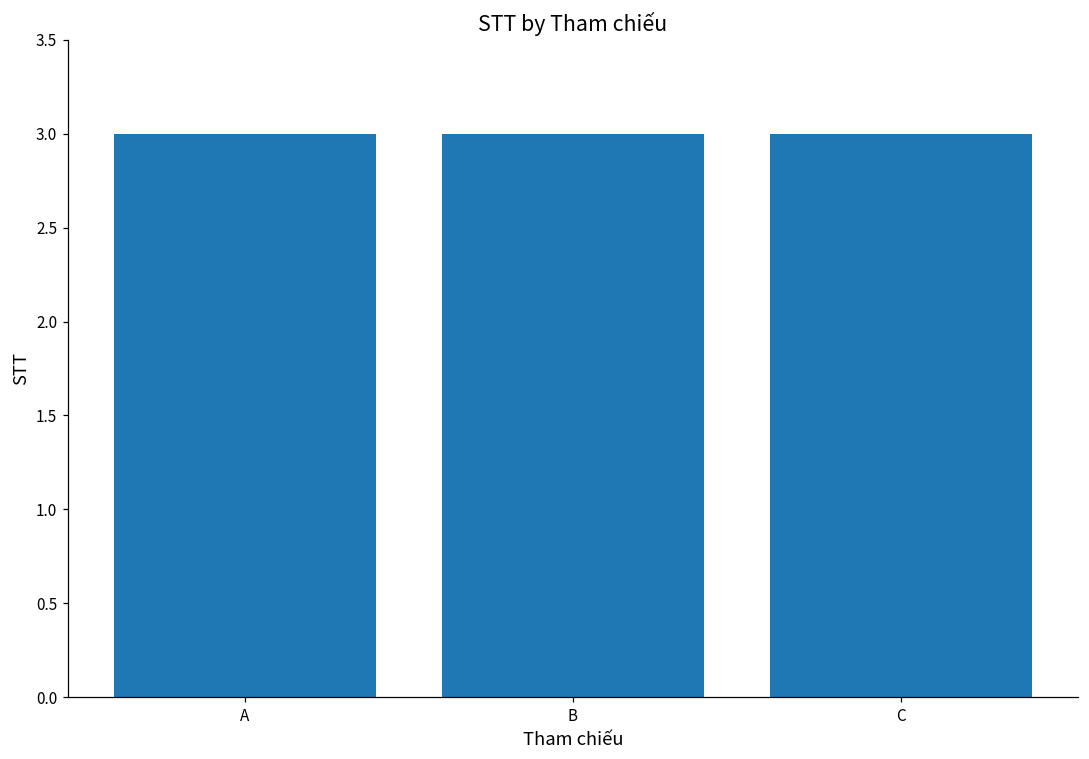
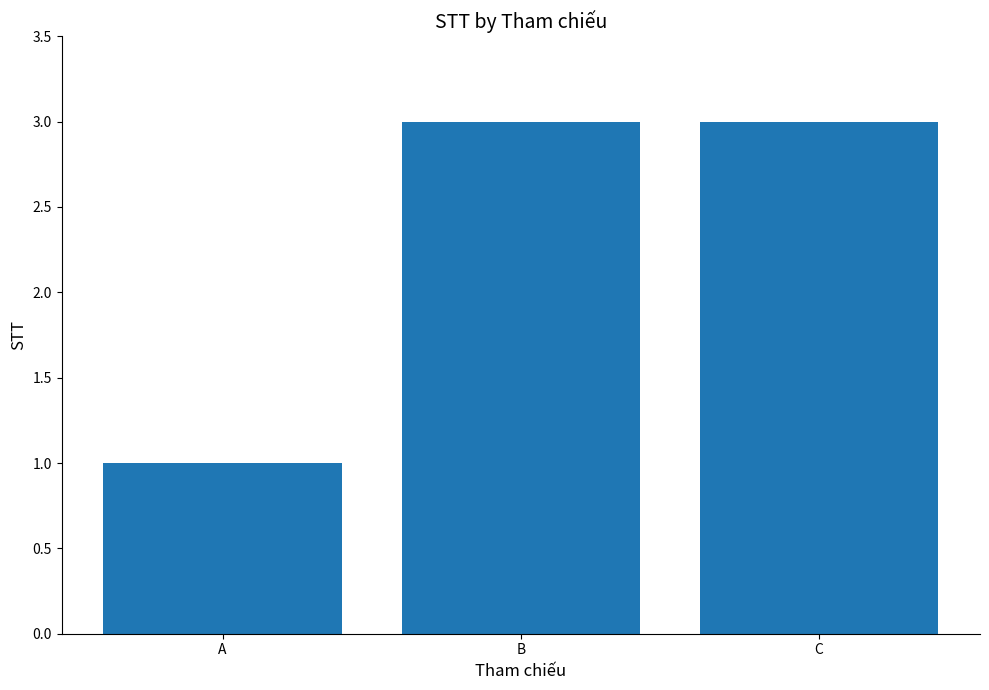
A: 3 -> 1
